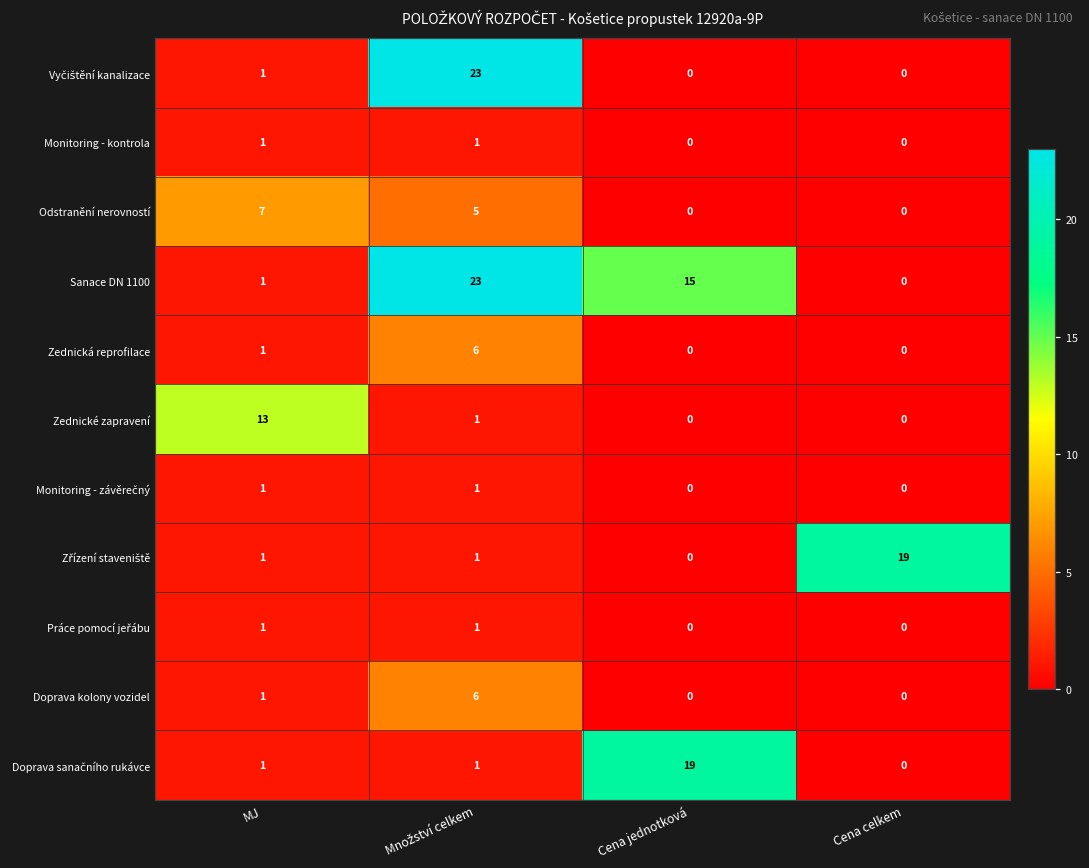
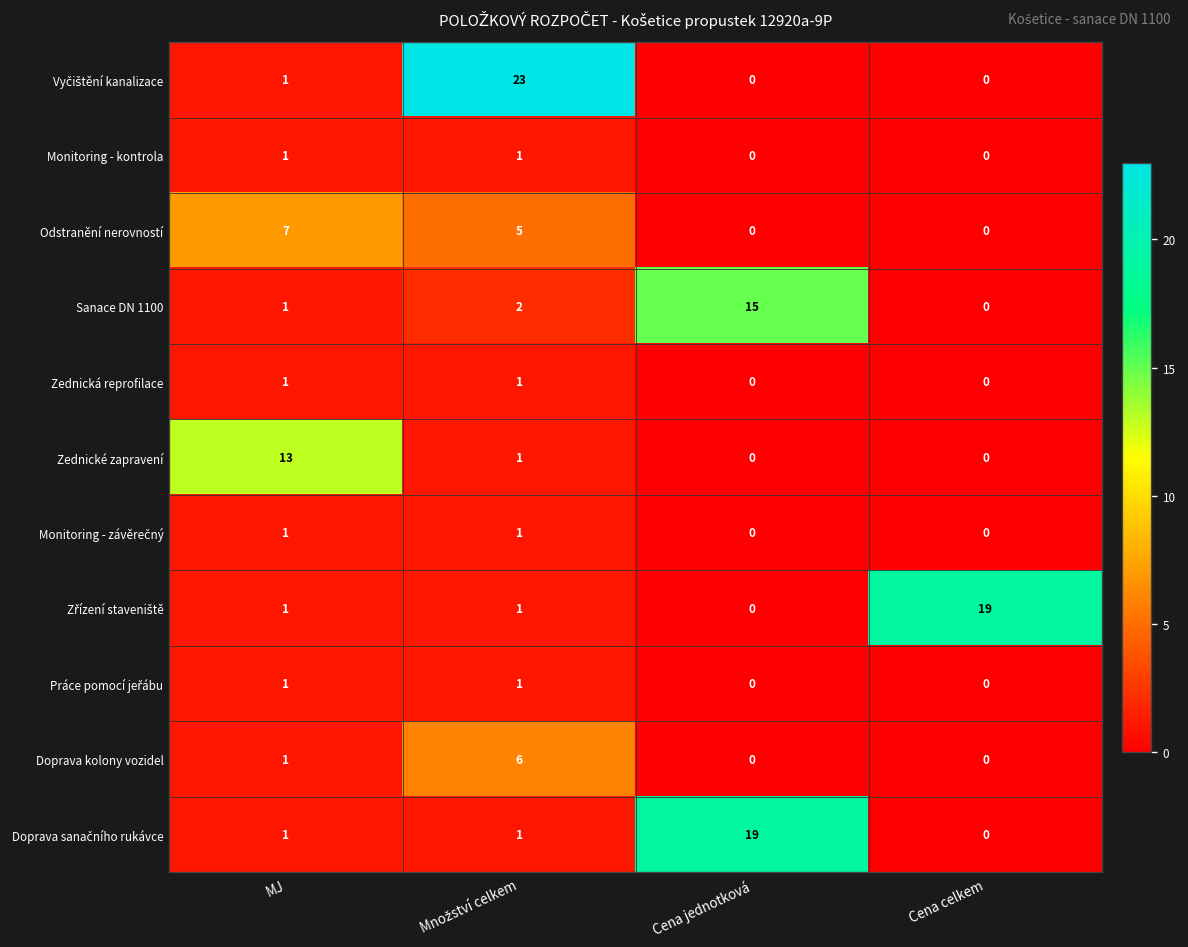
Sanace DN 1100, Množství celkem: 23 -> 2
Zednická reprofilace, Množství celkem: 6 -> 1
